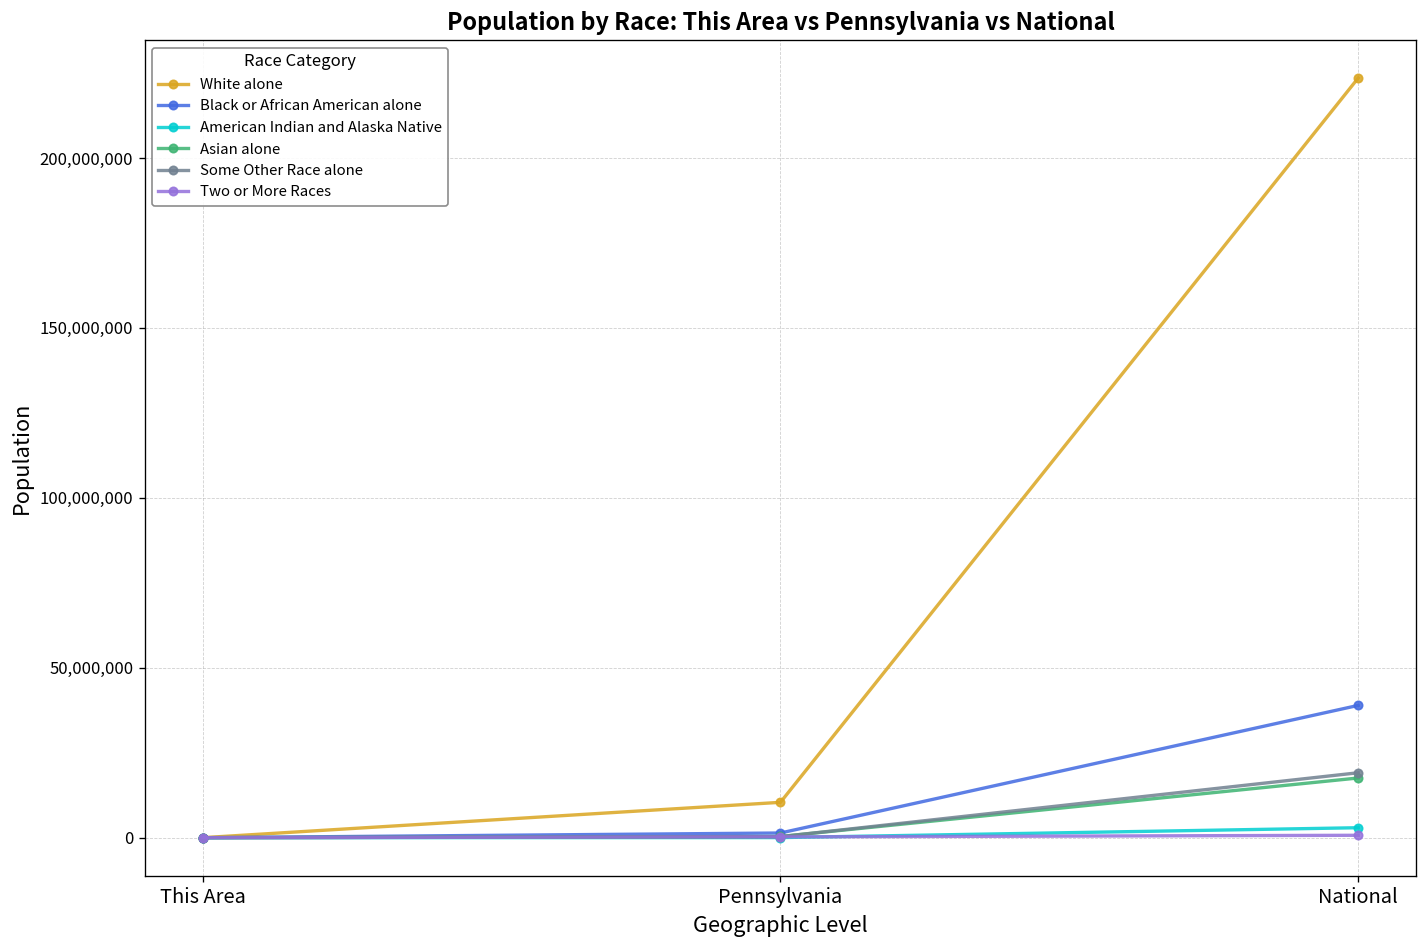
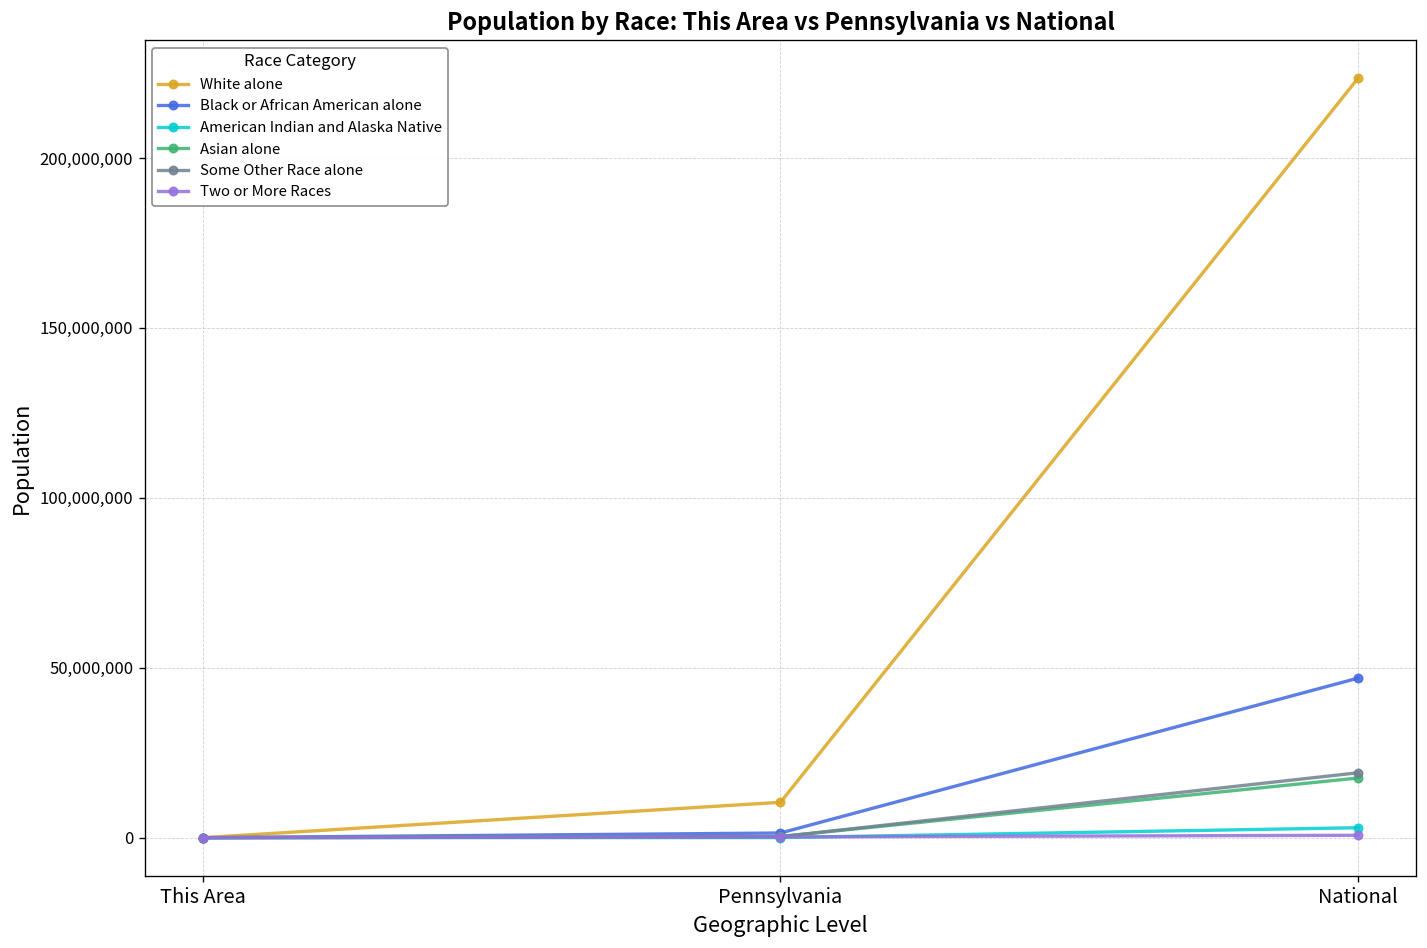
Black or African American alone, National: 39,000,000 -> 47,000,000
